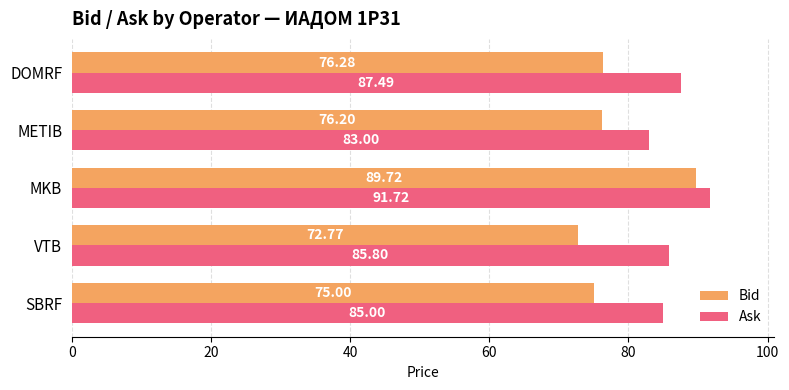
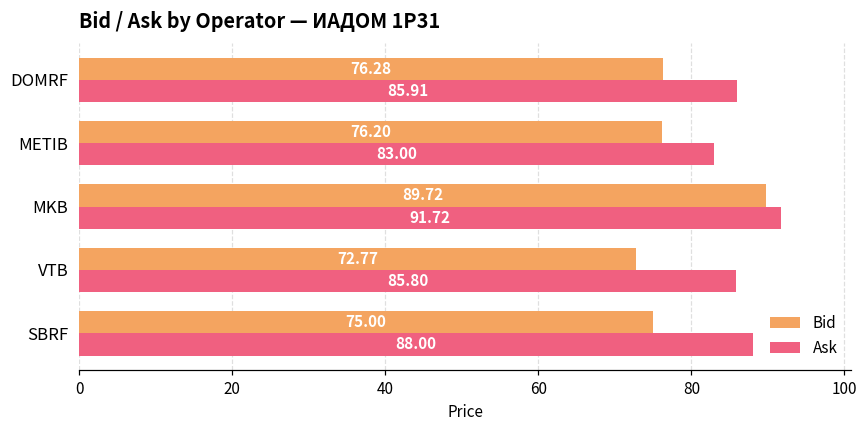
Ask, DOMRF: 87.49 -> 85.91
Ask, SBRF: 85.00 -> 88.00
